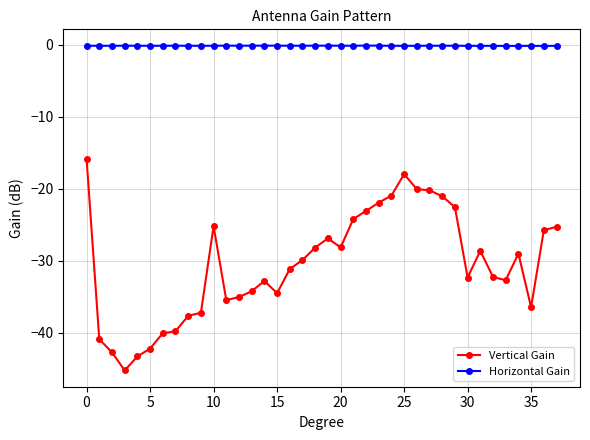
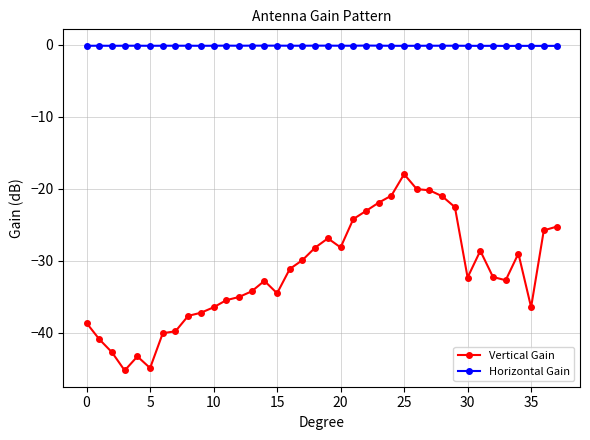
Vertical Gain, 0: -16 -> -39
Vertical Gain, 5: -42 -> -45
Vertical Gain, 10: -25 -> -36
